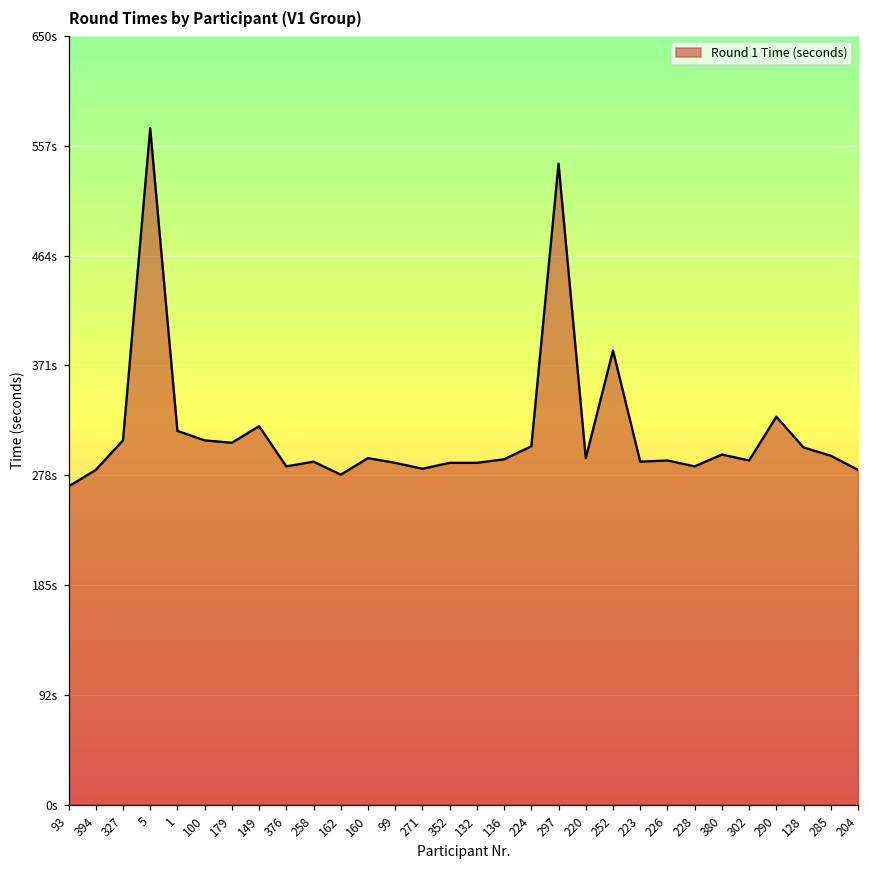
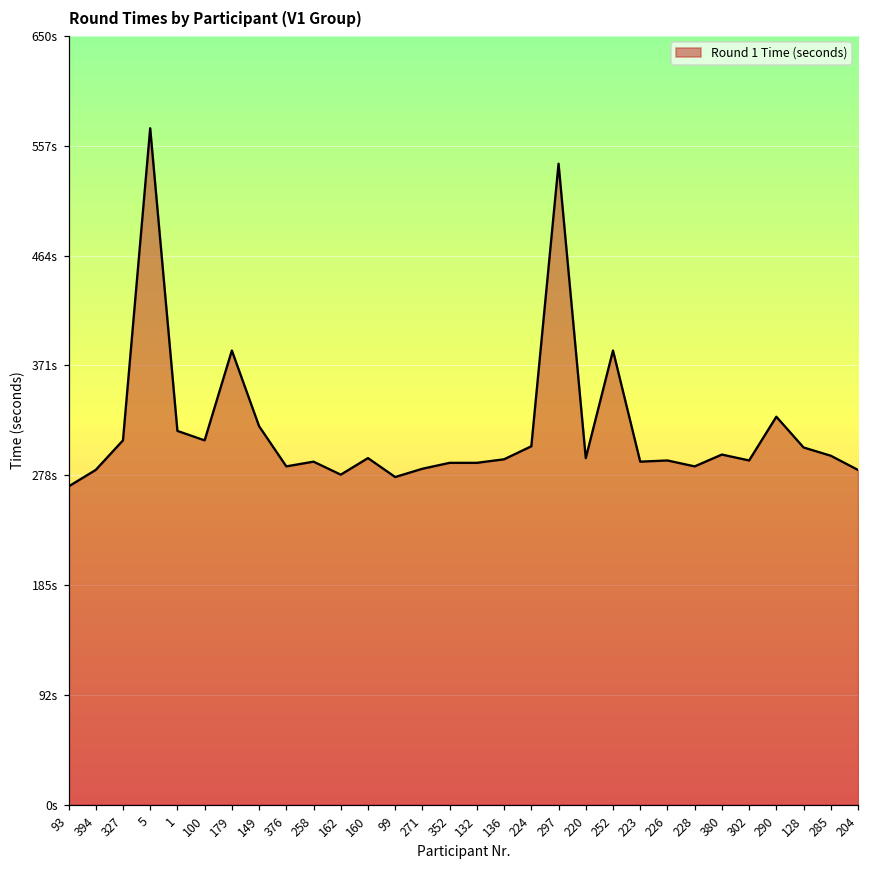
179: 306s -> 384s
99: 289s -> 277s
